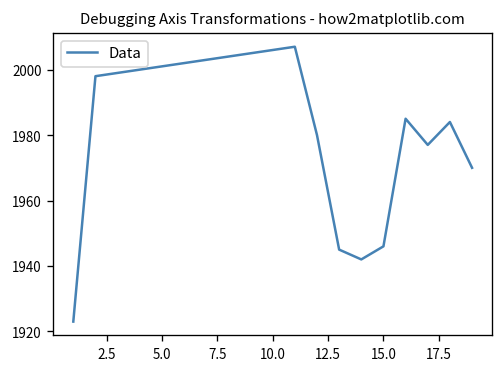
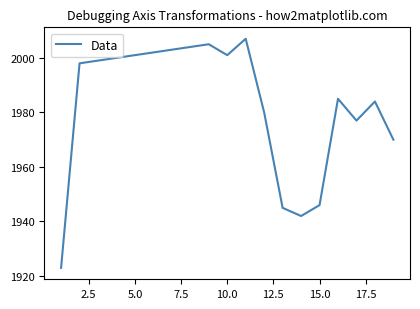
10.0: 2006 -> 2001
